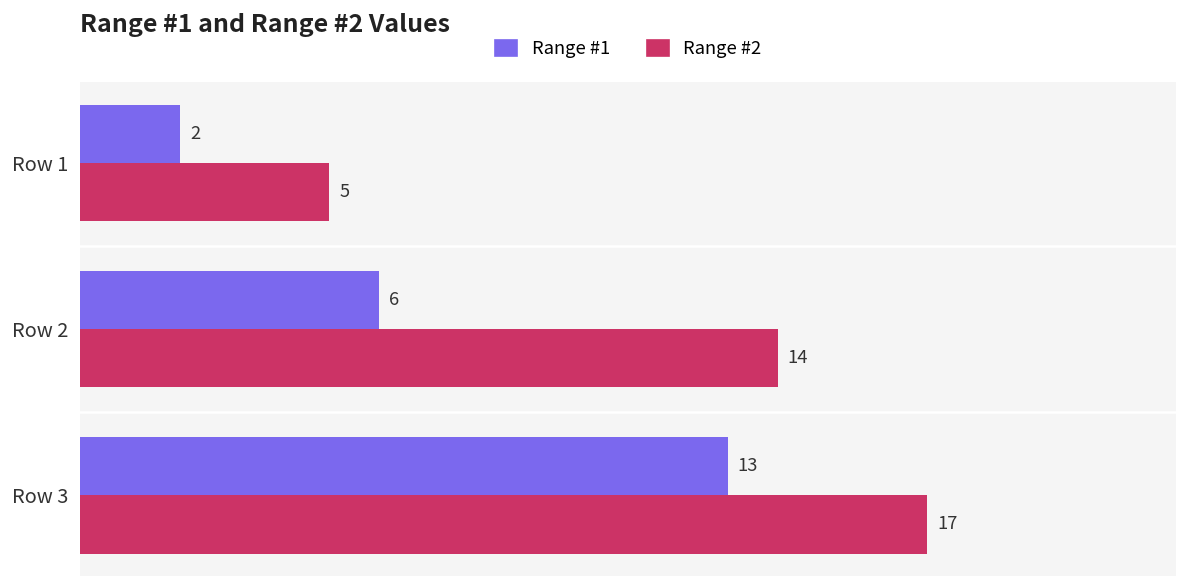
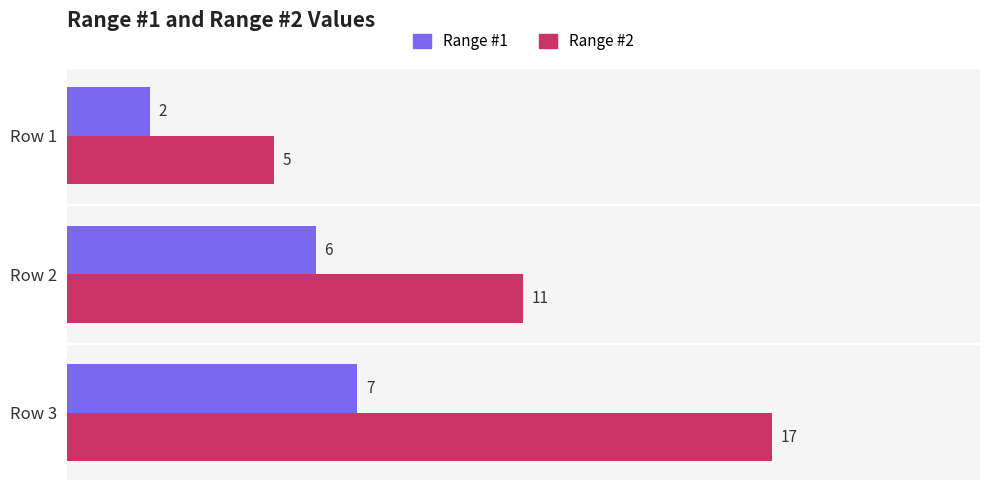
Range #2, Row 2: 14 -> 11
Range #1, Row 3: 13 -> 7
